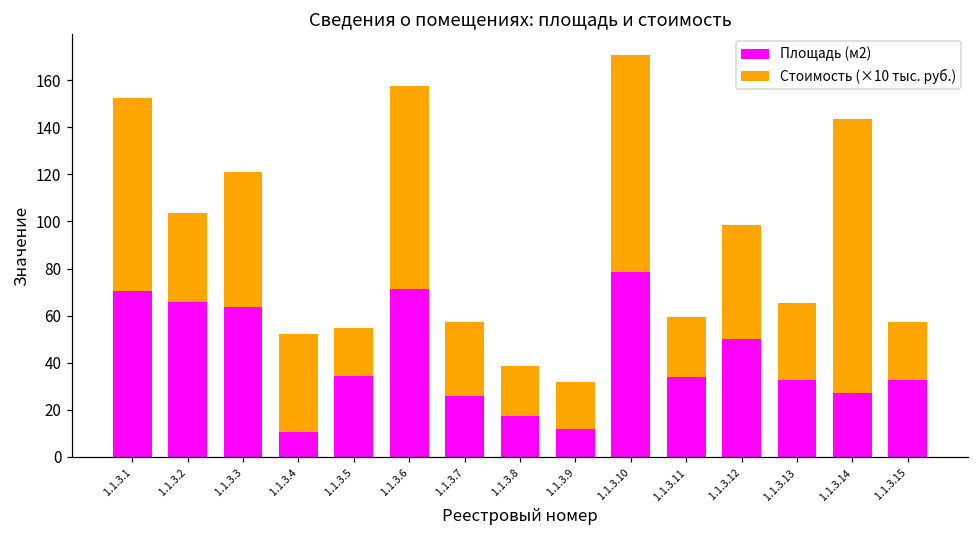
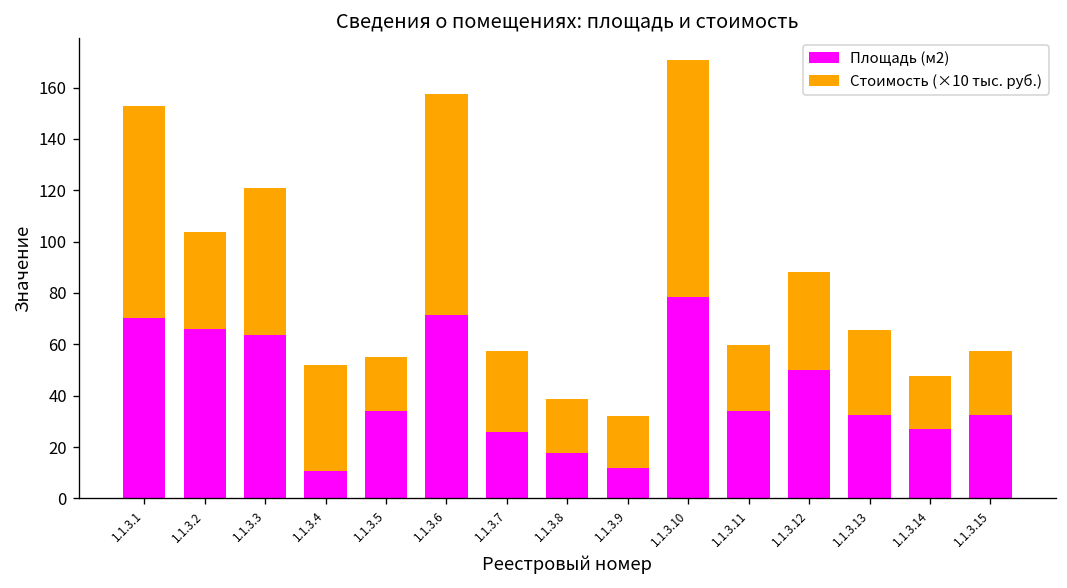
Стоимость (×10 тыс. руб.), 1.1.3.12: 48 -> 38
Стоимость (×10 тыс. руб.), 1.1.3.14: 116 -> 20
